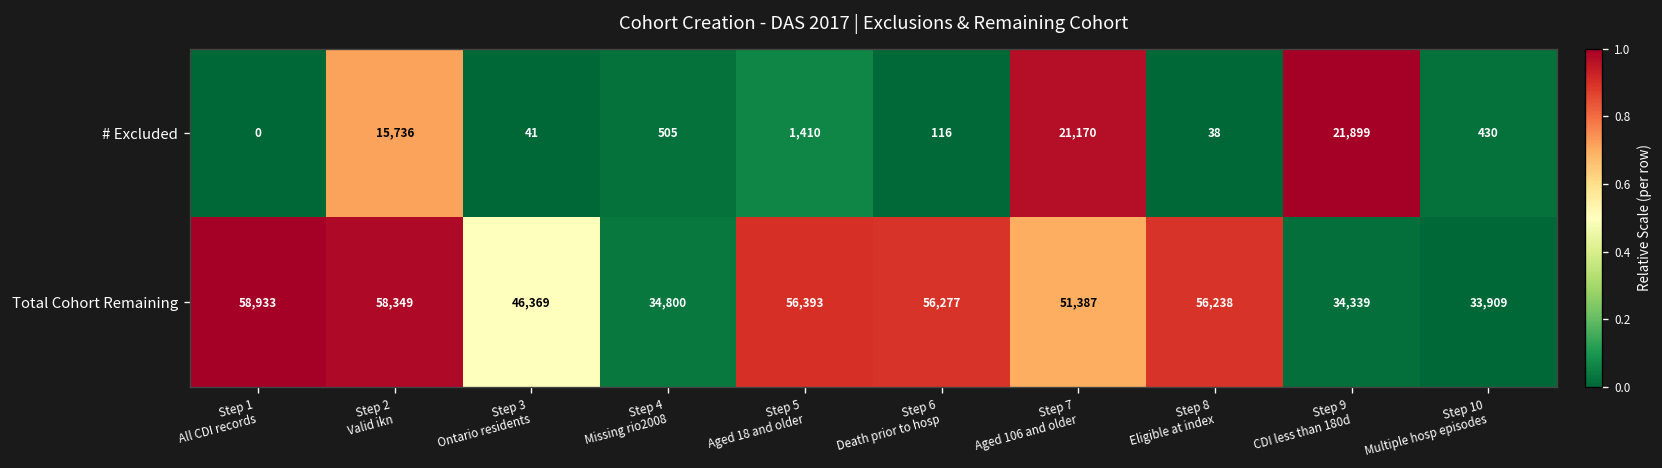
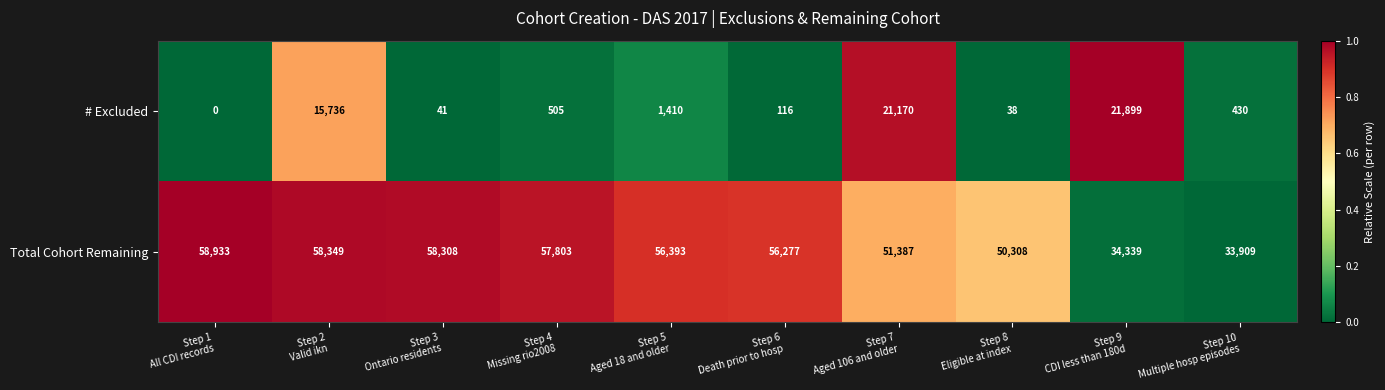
Total Cohort Remaining, Step 3 Ontario residents: 46,369 -> 58,308
Total Cohort Remaining, Step 4 Missing rio2008: 34,800 -> 57,803
Total Cohort Remaining, Step 8 Eligible at index: 56,238 -> 50,308
